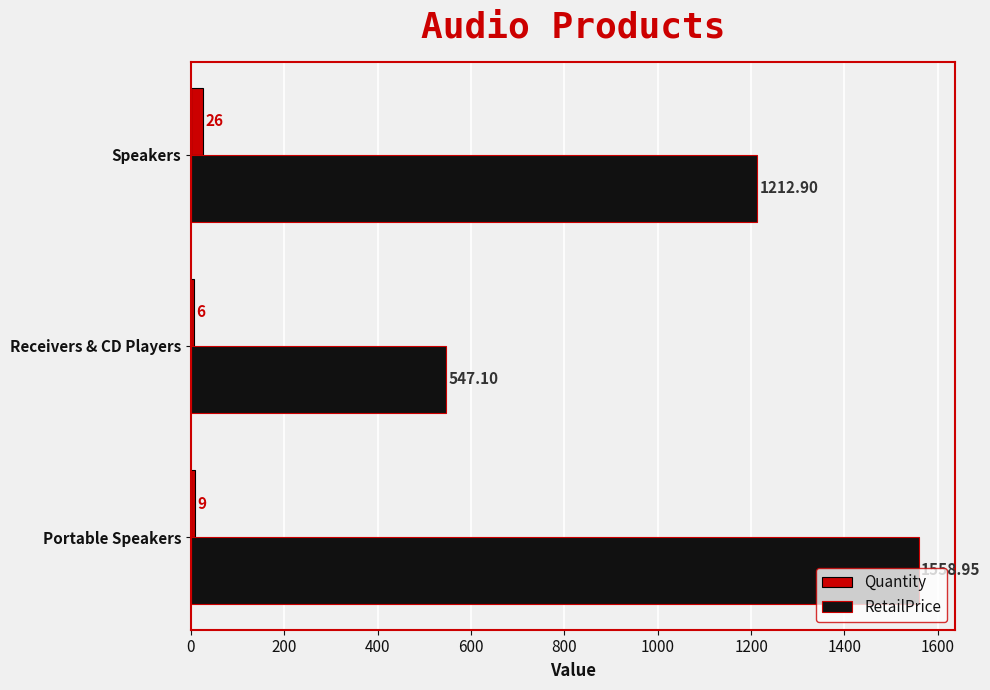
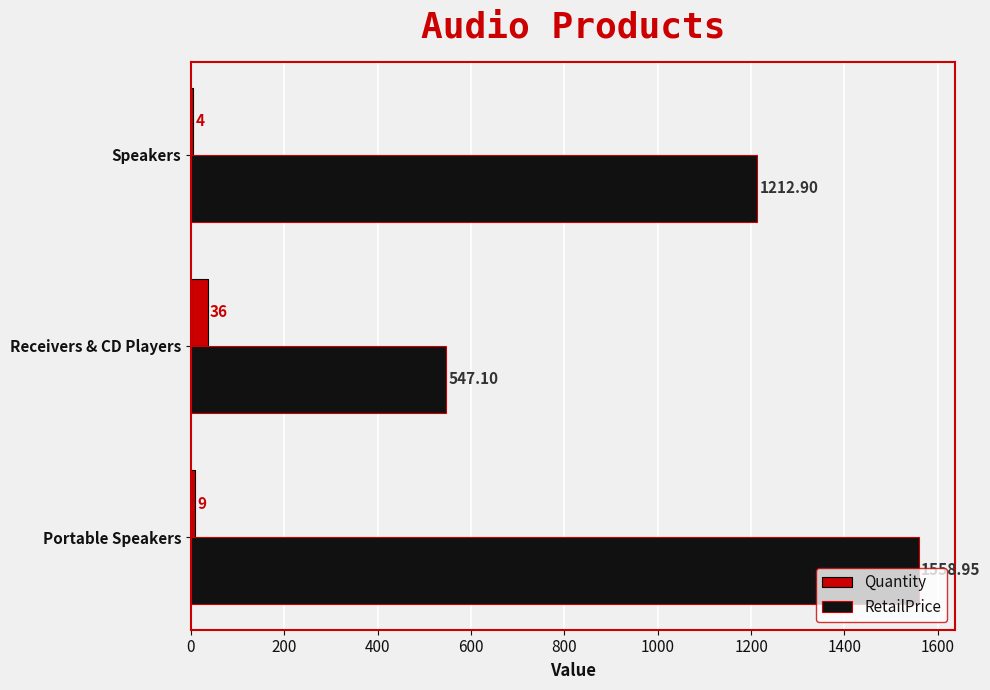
Quantity, Speakers: 26 -> 4
Quantity, Receivers & CD Players: 6 -> 36
